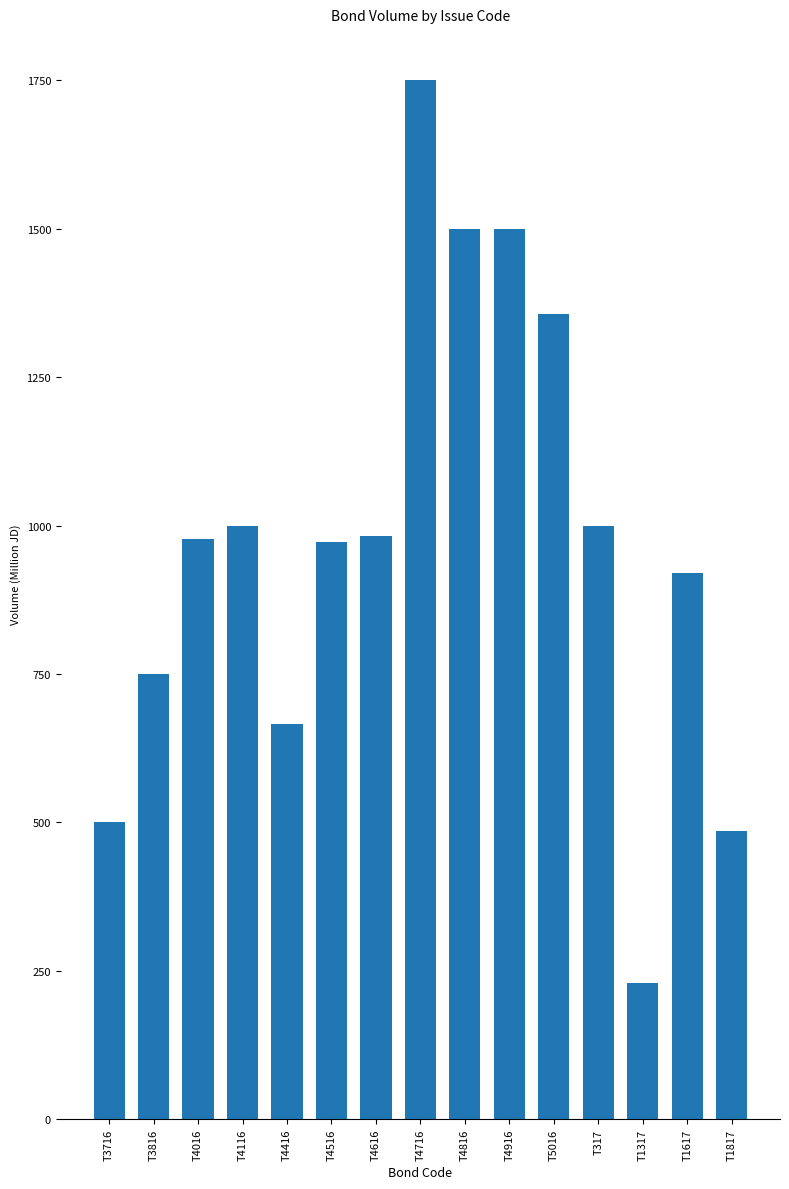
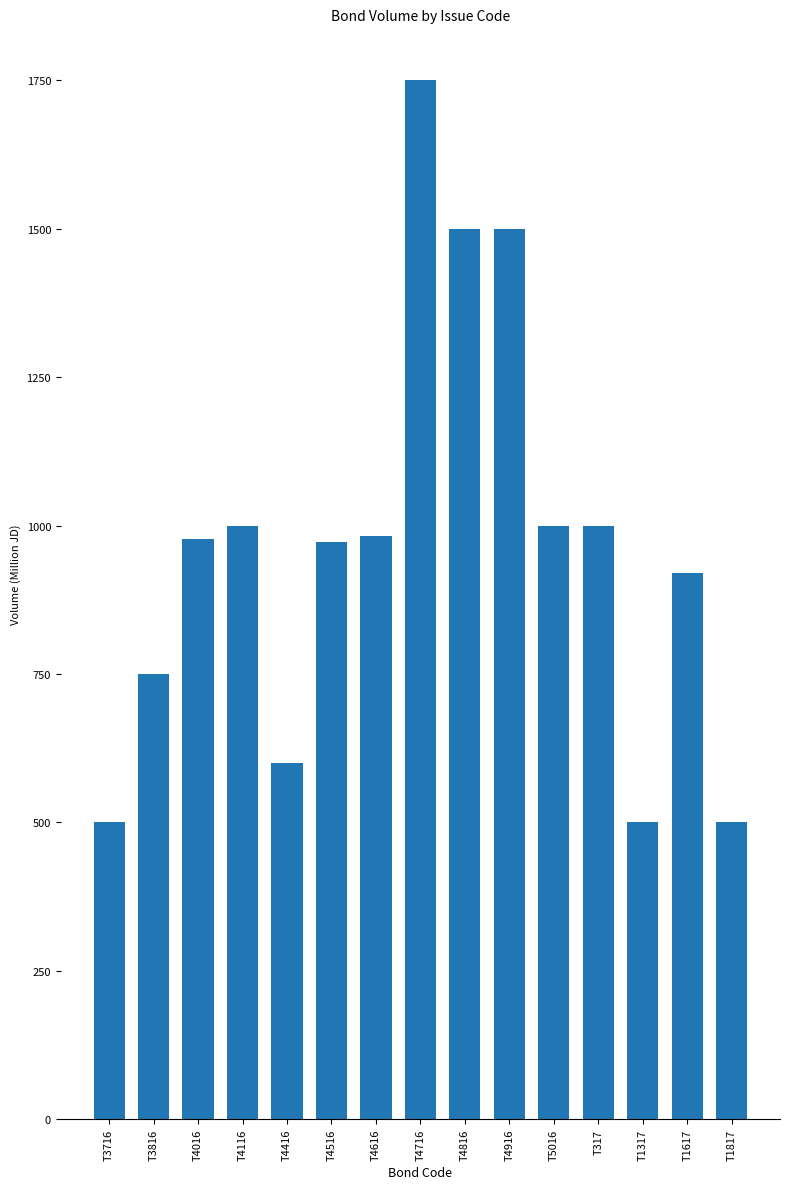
T4416: 670 -> 600
T5016: 1360 -> 1000
T1317: 230 -> 500
T1817: 490 -> 500
